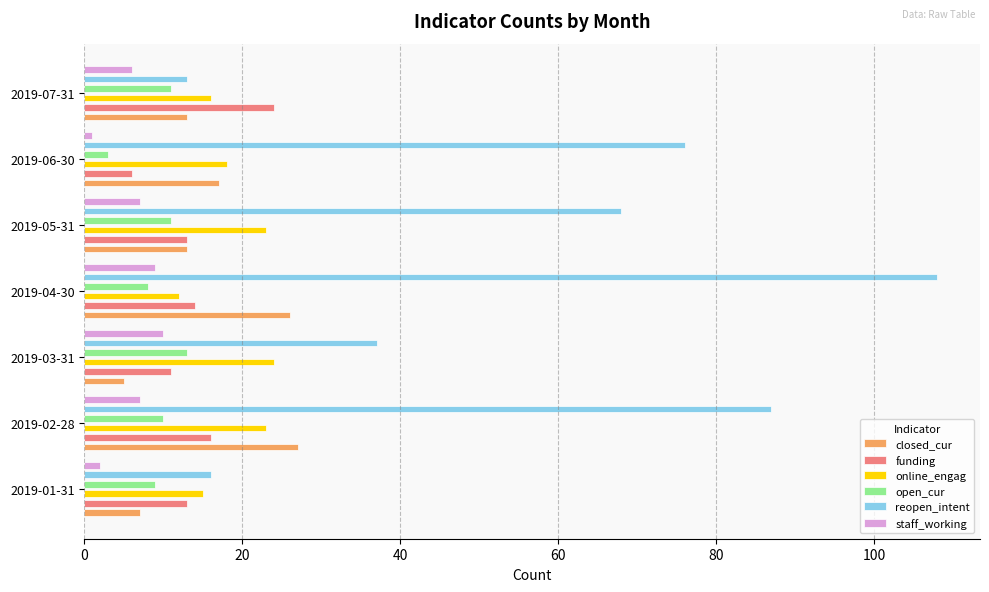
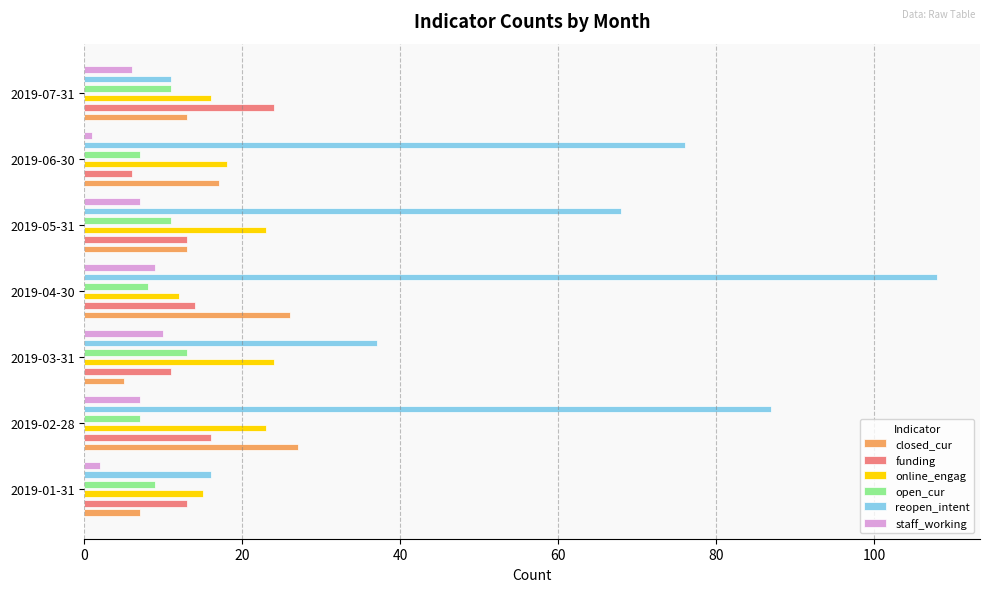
reopen_intent, 2019-07-31: 13 -> 11
open_cur, 2019-06-30: 3 -> 7
open_cur, 2019-02-28: 10 -> 7
